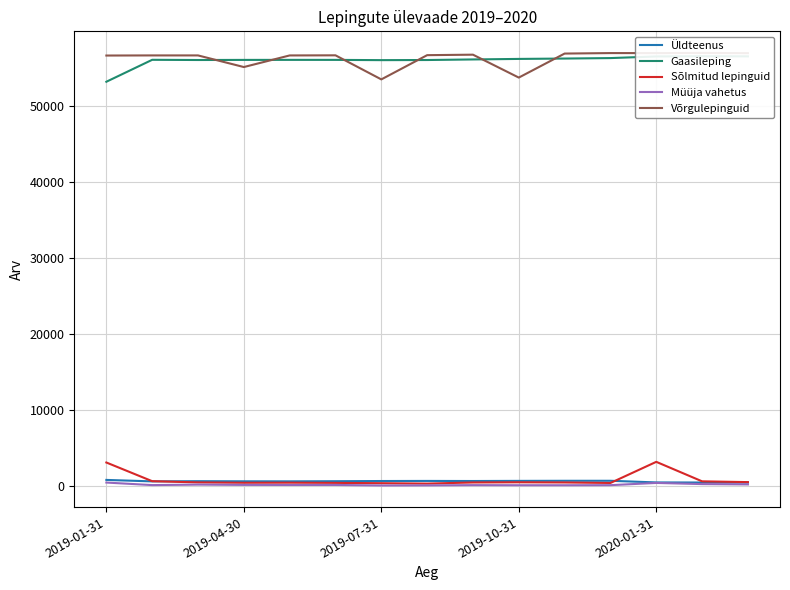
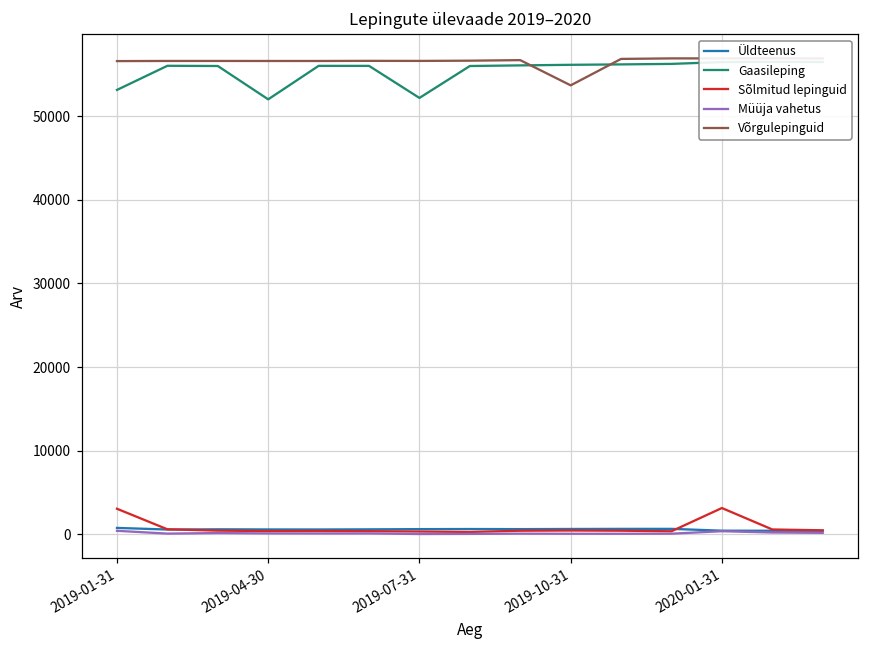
Gaasileping, 2019-04-30: 56000 -> 52000
Võrgulepinguid, 2019-04-30: 55000 -> 57000
Gaasileping, 2019-07-31: 56000 -> 52000
Võrgulepinguid, 2019-07-31: 53000 -> 57000
